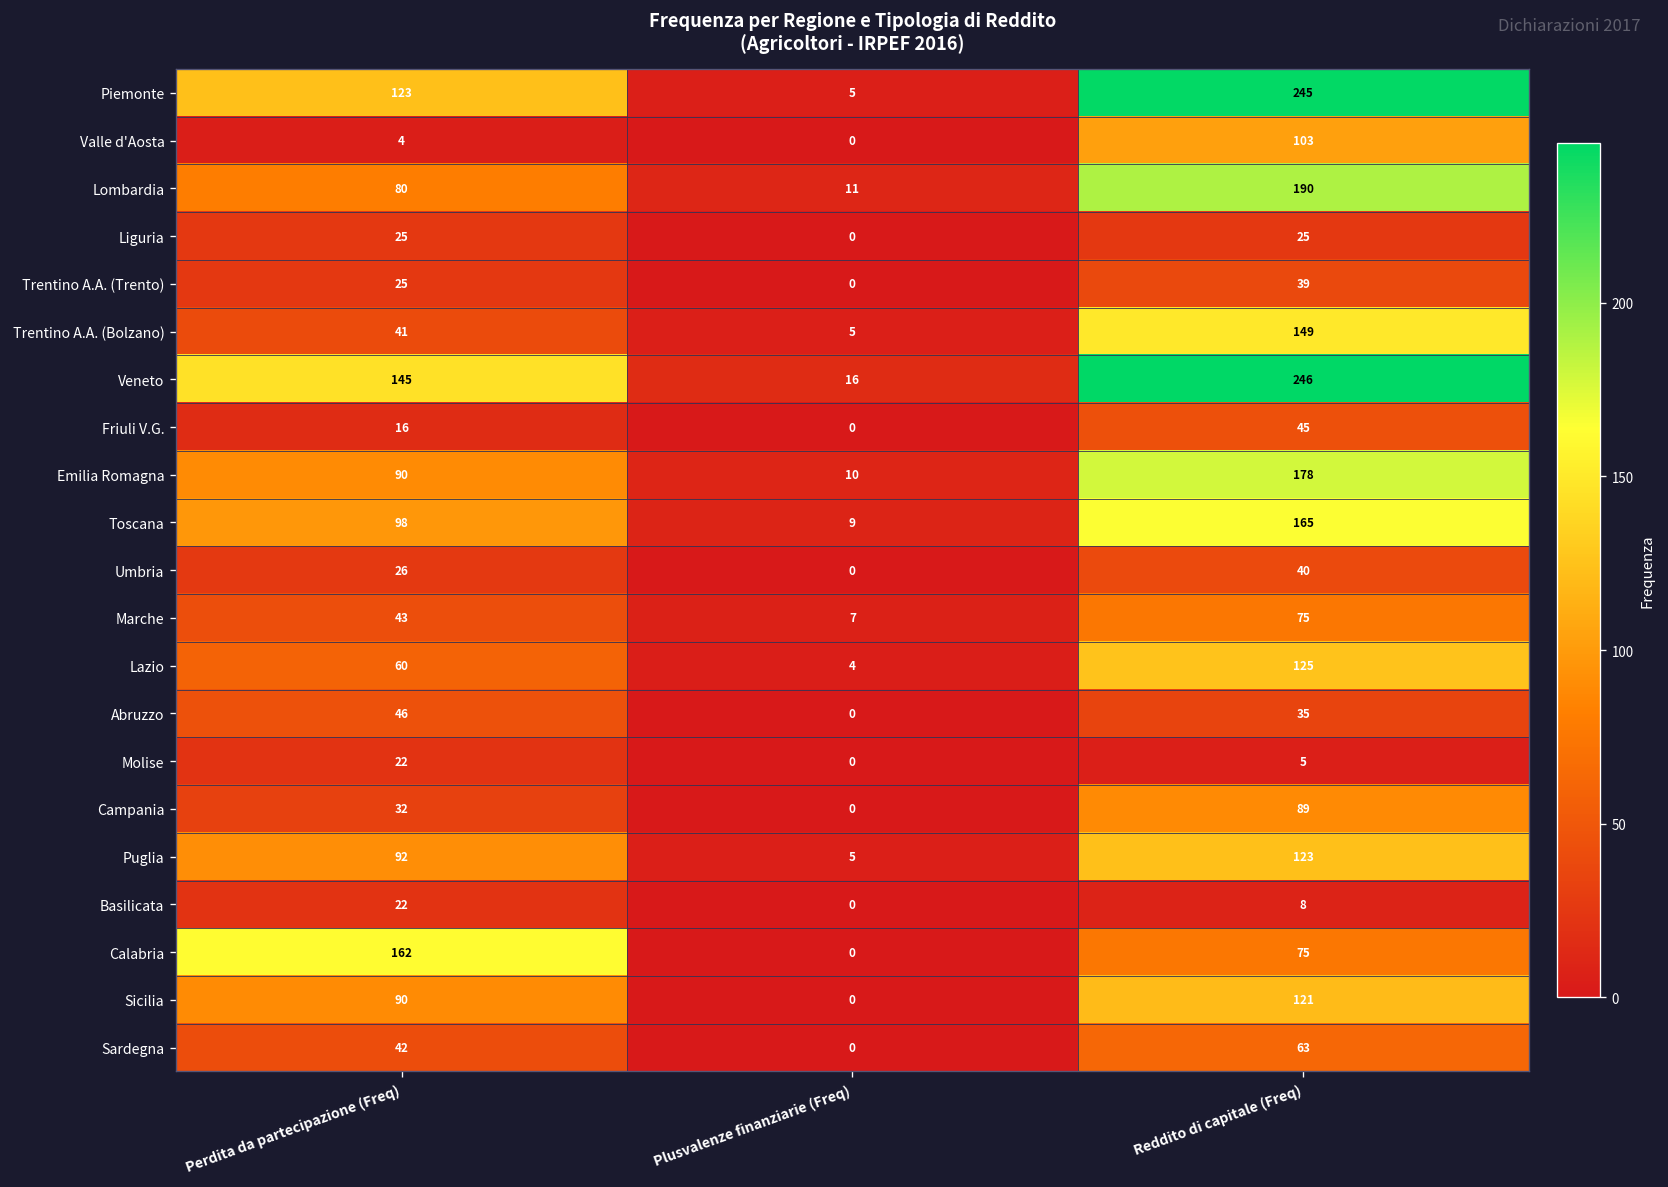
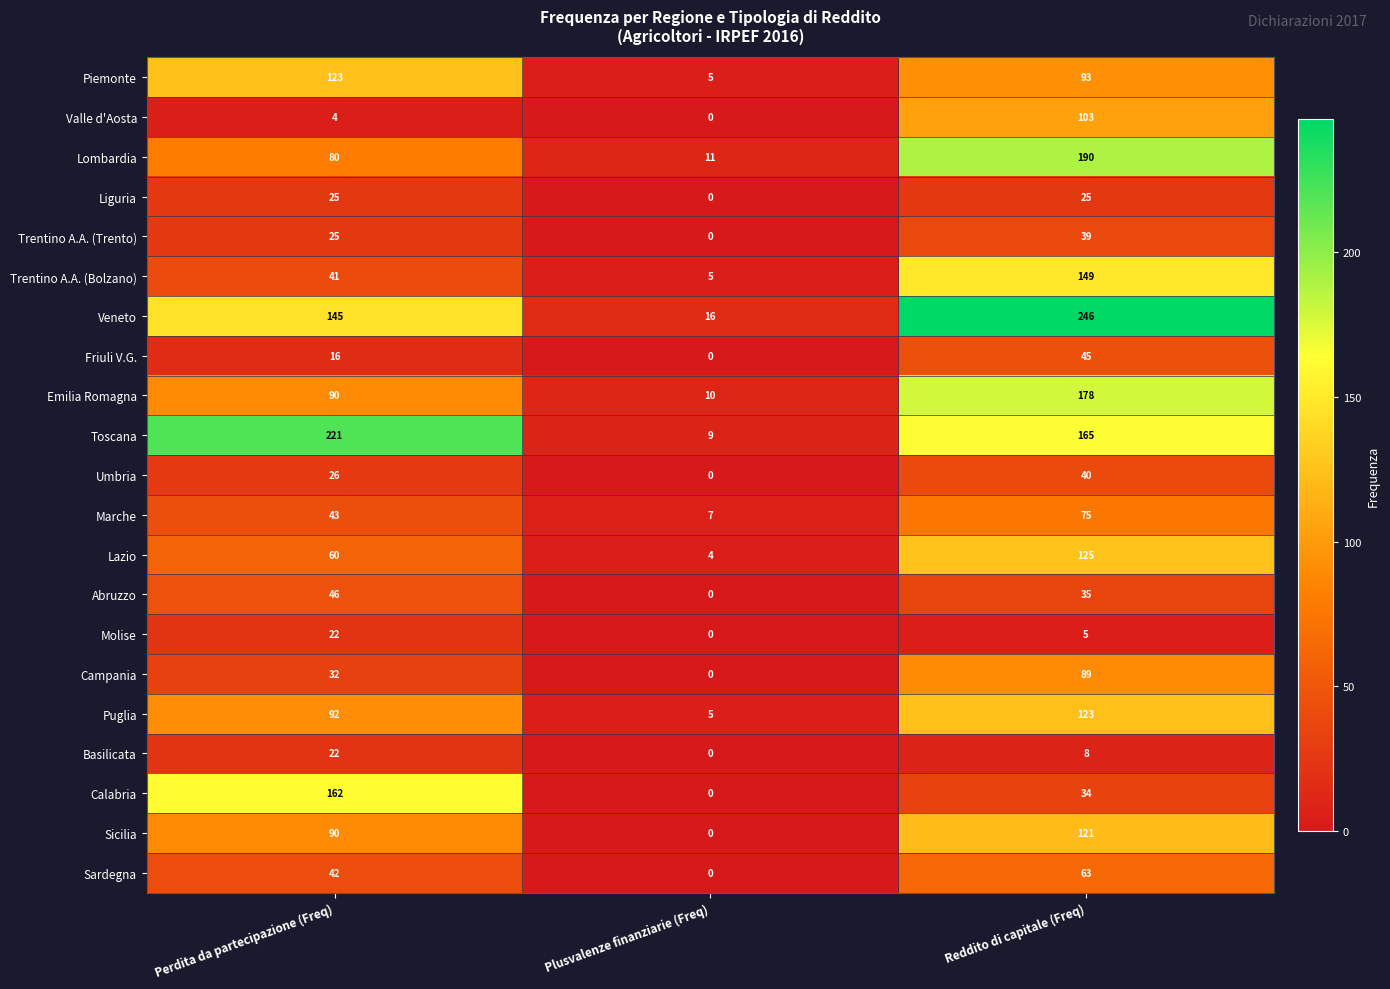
Piemonte, Reddito di capitale (Freq): 245 -> 93
Toscana, Perdita da partecipazione (Freq): 98 -> 221
Calabria, Reddito di capitale (Freq): 75 -> 34
